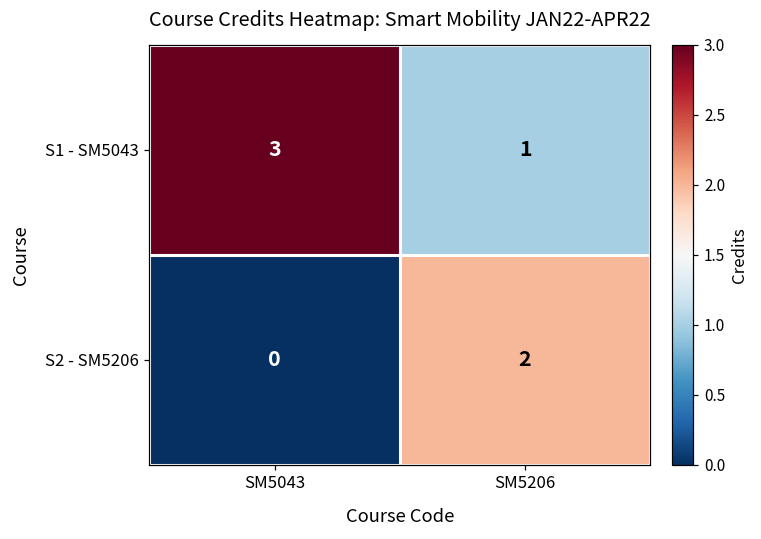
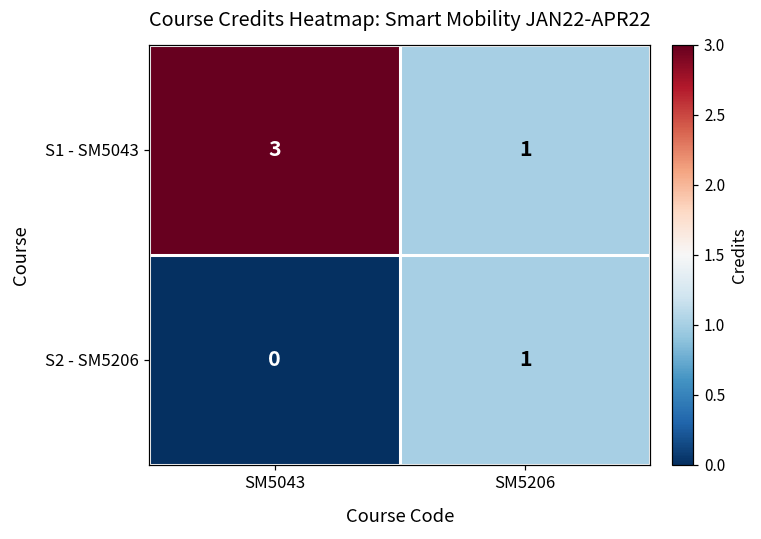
S2 - SM5206, SM5206: 2 -> 1
